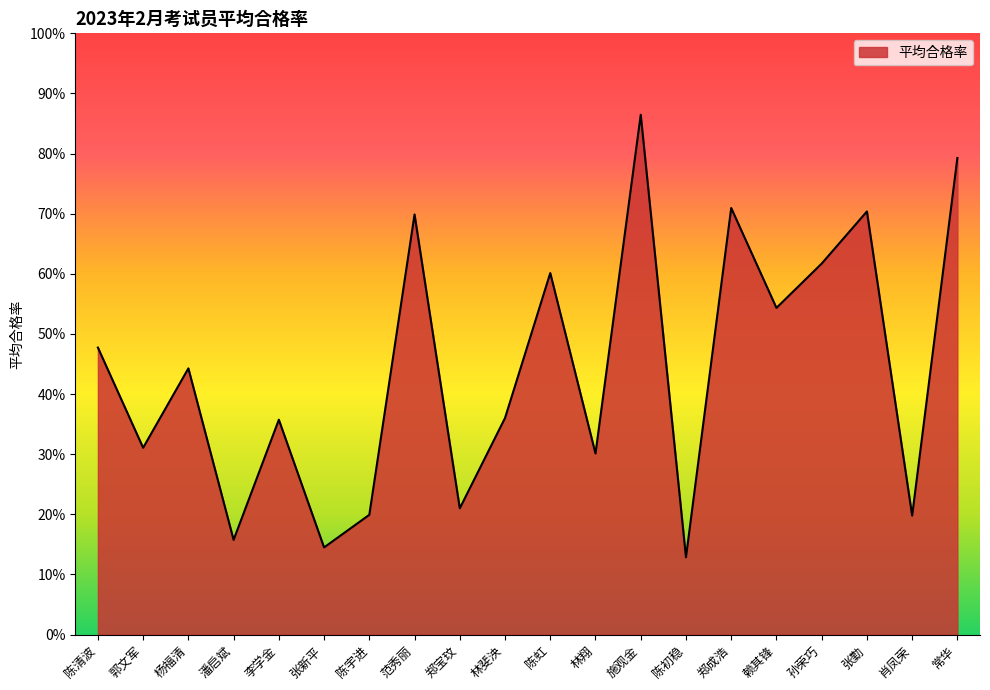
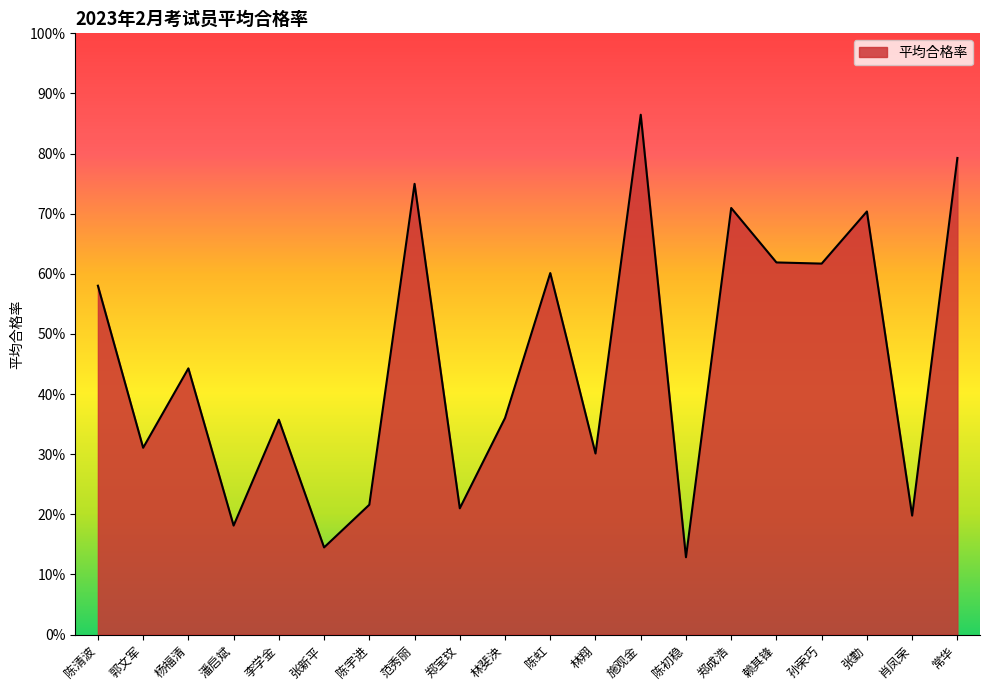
陈清波: 48% -> 58%
潘启斌: 16% -> 18%
陈宇进: 20% -> 22%
范秀丽: 70% -> 75%
赖其锋: 54% -> 62%
